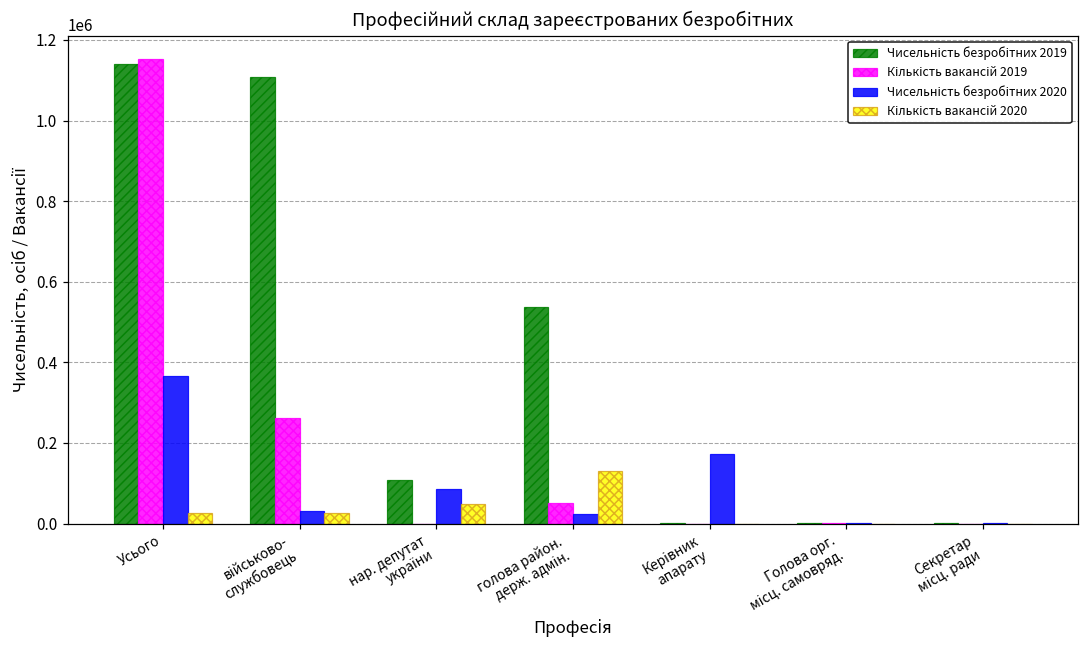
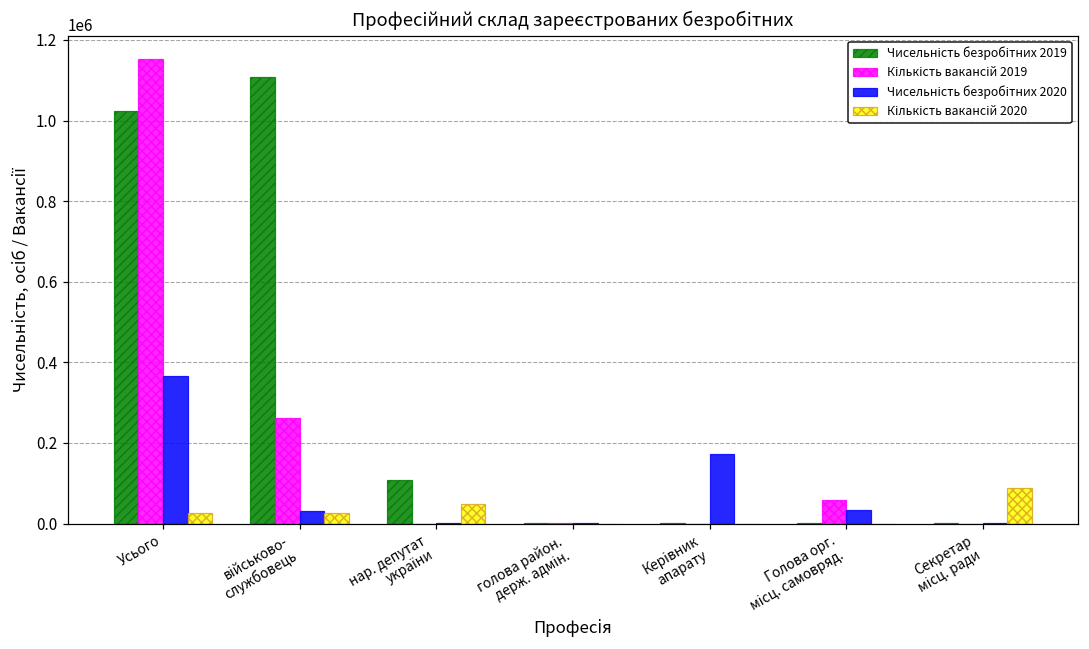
Чисельність безробітних 2019, Усього: 1140000 -> 1020000
Чисельність безробітних 2020, нар. депутат україни: 90000 -> 0
Чисельність безробітних 2019, голова район. держ. адмін.: 540000 -> 0
Кількість вакансій 2019, голова район. держ. адмін.: 50000 -> 0
Чисельність безробітних 2020, голова район. держ. адмін.: 20000 -> 0
Кількість вакансій 2020, голова район. держ. адмін.: 130000 -> 0
Кількість вакансій 2019, Голова орг. місц. самовряд.: 0 -> 60000
Чисельність безробітних 2020, Голова орг. місц. самовряд.: 0 -> 30000
Кількість вакансій 2020, Секретар місц. ради: 0 -> 90000
